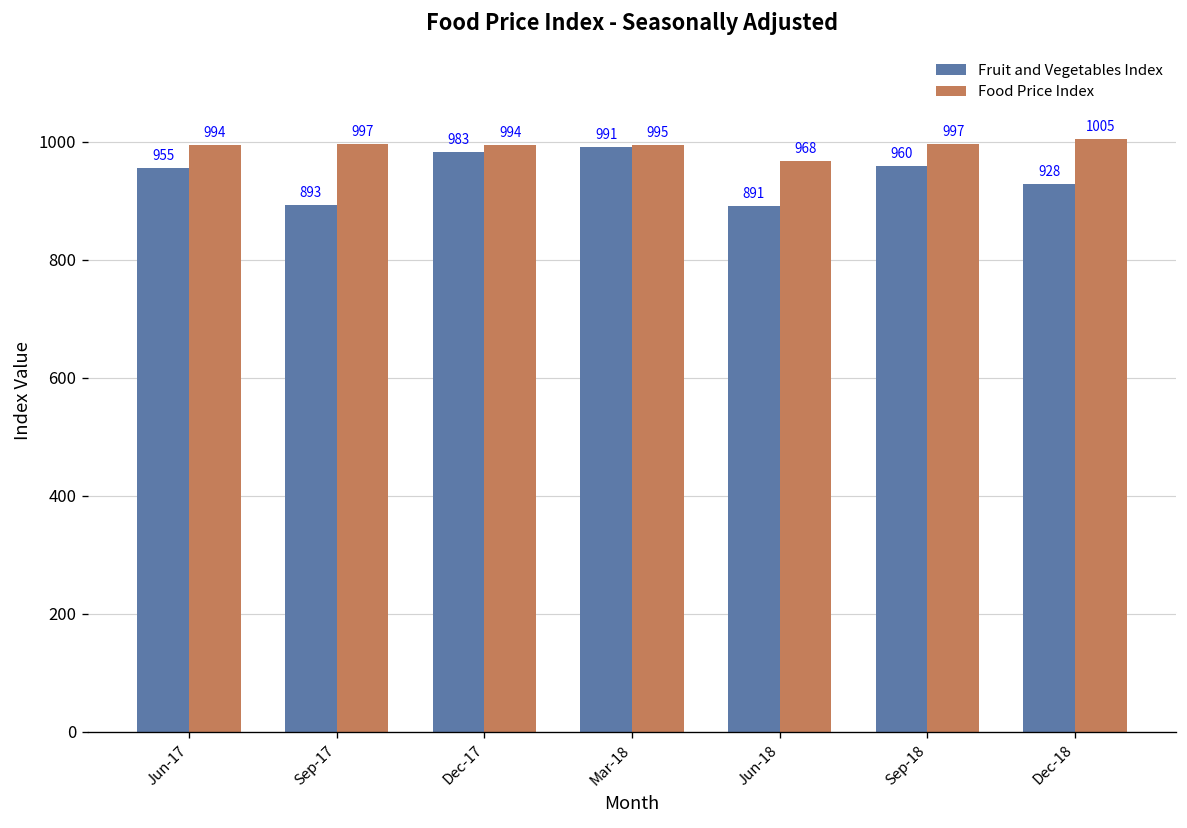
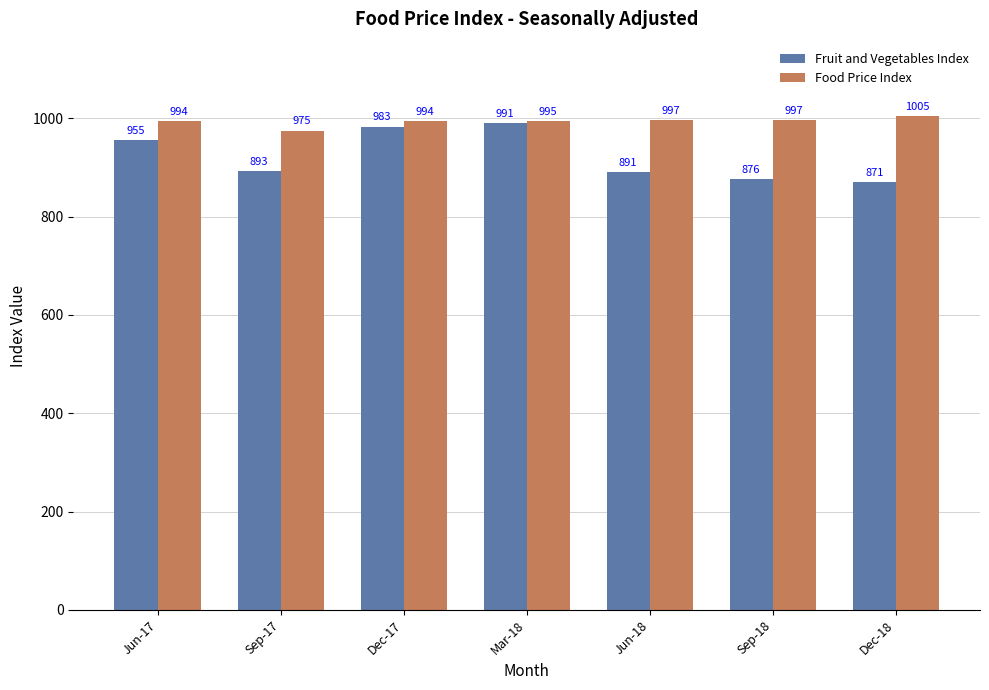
Food Price Index, Sep-17: 997 -> 975
Food Price Index, Jun-18: 968 -> 997
Fruit and Vegetables Index, Sep-18: 960 -> 876
Fruit and Vegetables Index, Dec-18: 928 -> 871
